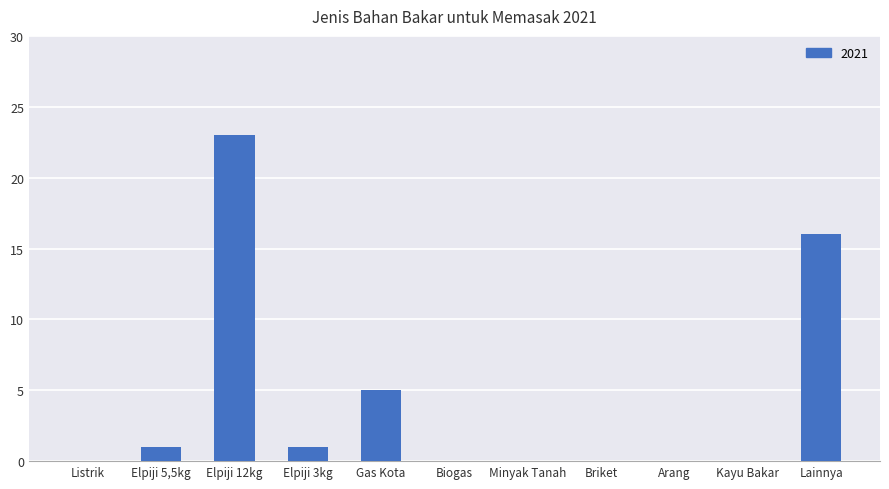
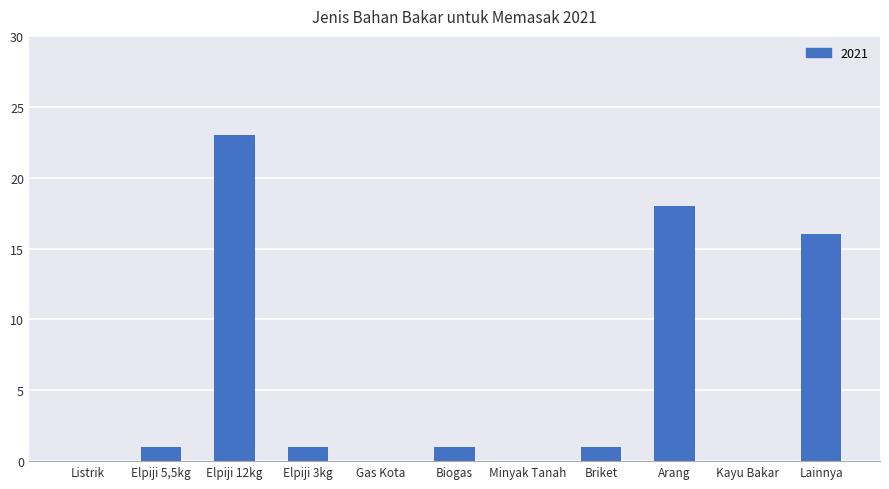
Gas Kota: 5 -> 0
Biogas: 0 -> 1
Briket: 0 -> 1
Arang: 0 -> 18
